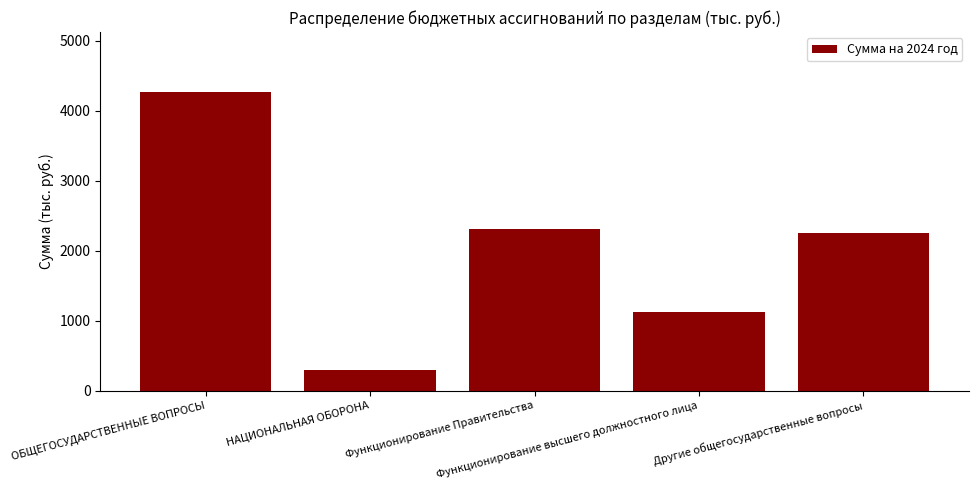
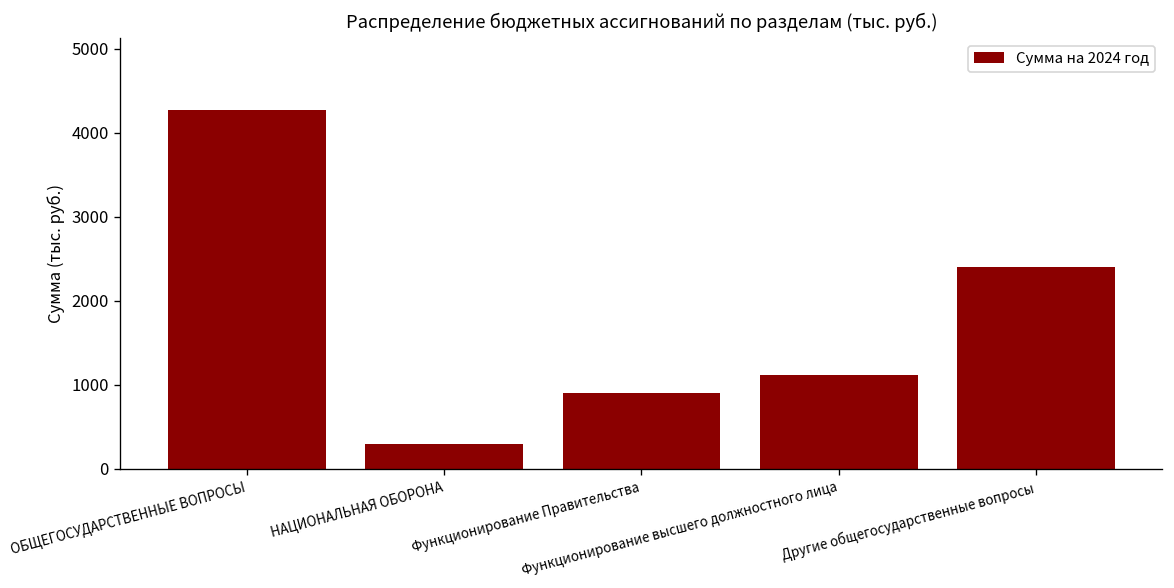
Функционирование Правительства: 2300 -> 900
Другие общегосударственные вопросы: 2200 -> 2400
